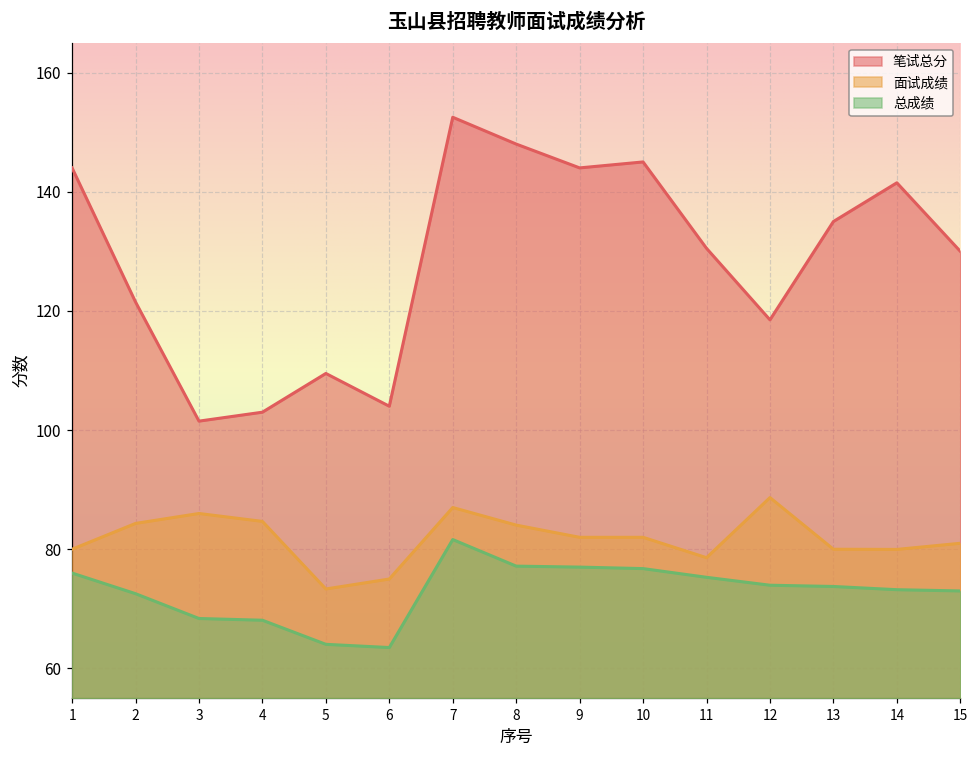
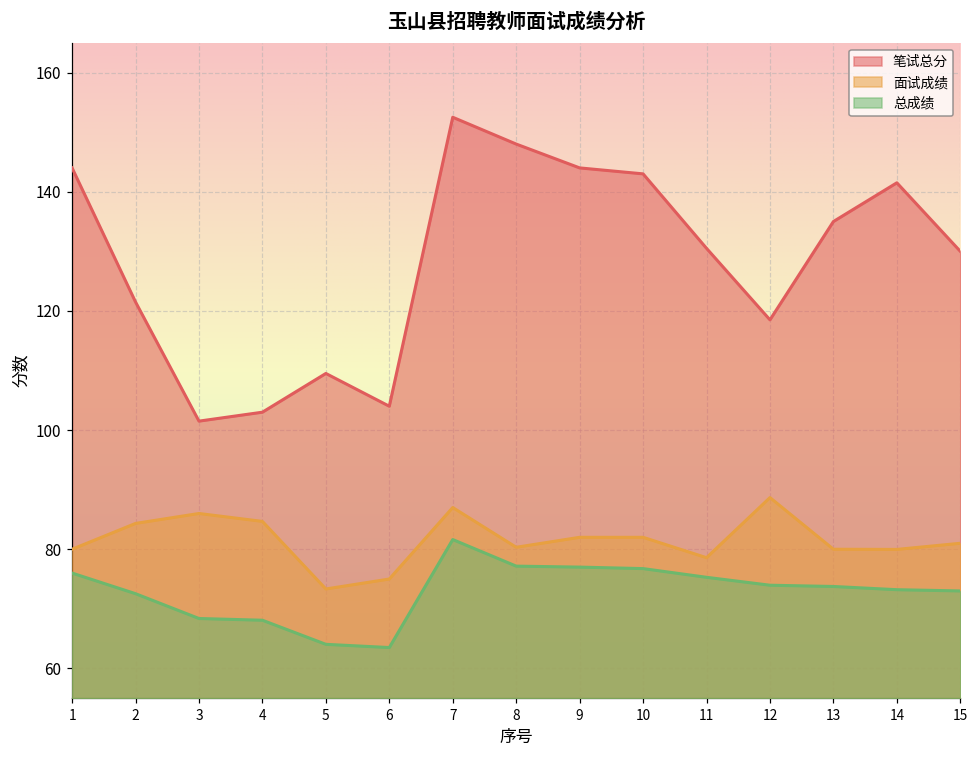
面试成绩, 8: 84 -> 80
笔试总分, 10: 145 -> 143
